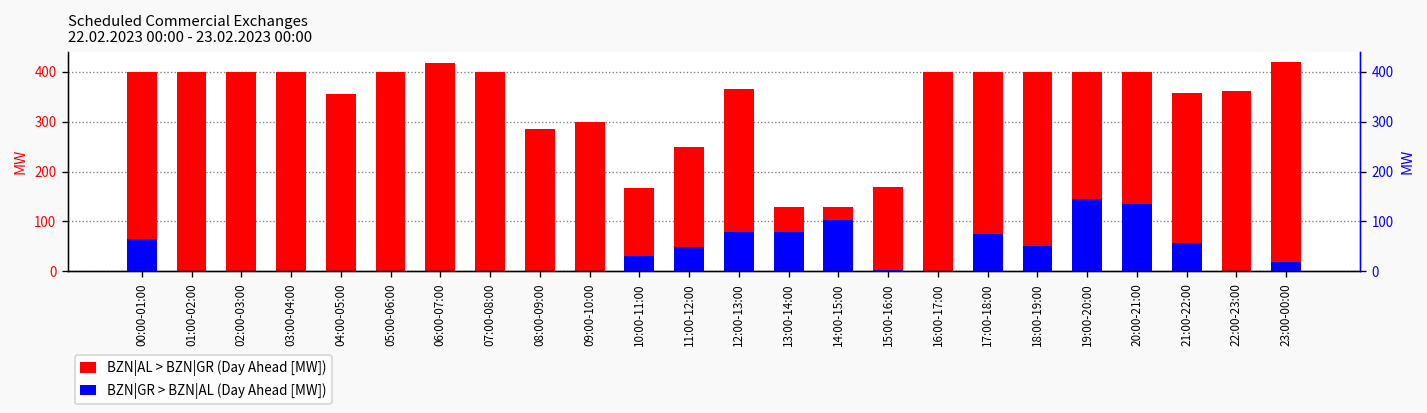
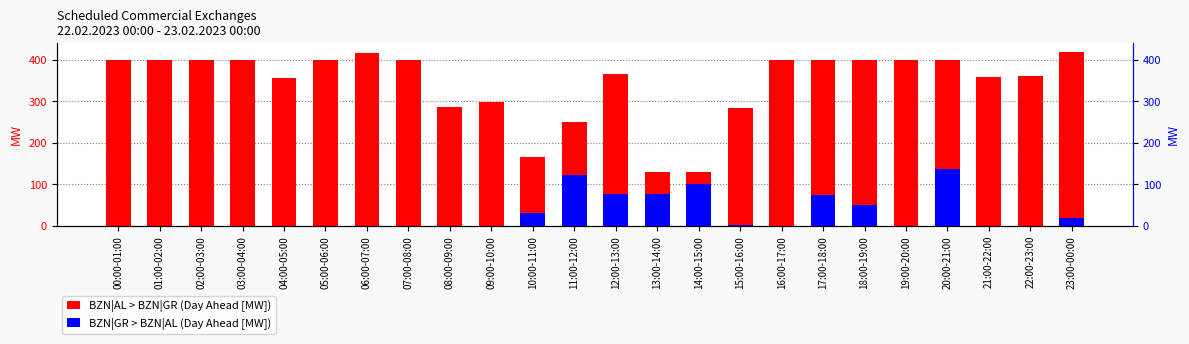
BZN|GR > BZN|AL (Day Ahead [MW]), 00:00-01:00: 60 -> 0
BZN|GR > BZN|AL (Day Ahead [MW]), 11:00-12:00: 50 -> 120
BZN|AL > BZN|GR (Day Ahead [MW]), 15:00-16:00: 170 -> 280
BZN|GR > BZN|AL (Day Ahead [MW]), 19:00-20:00: 150 -> 0
BZN|GR > BZN|AL (Day Ahead [MW]), 21:00-22:00: 60 -> 0
